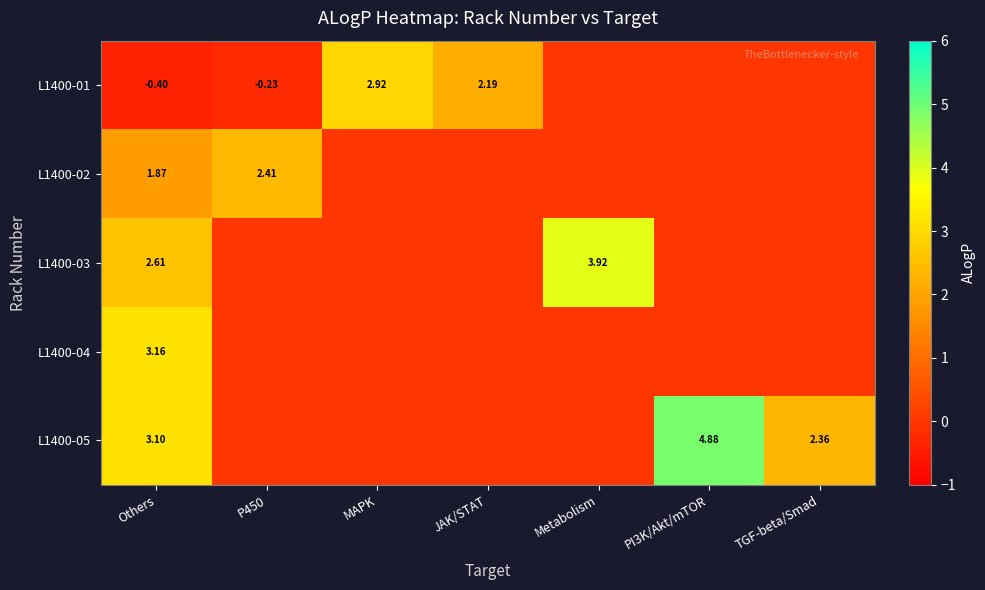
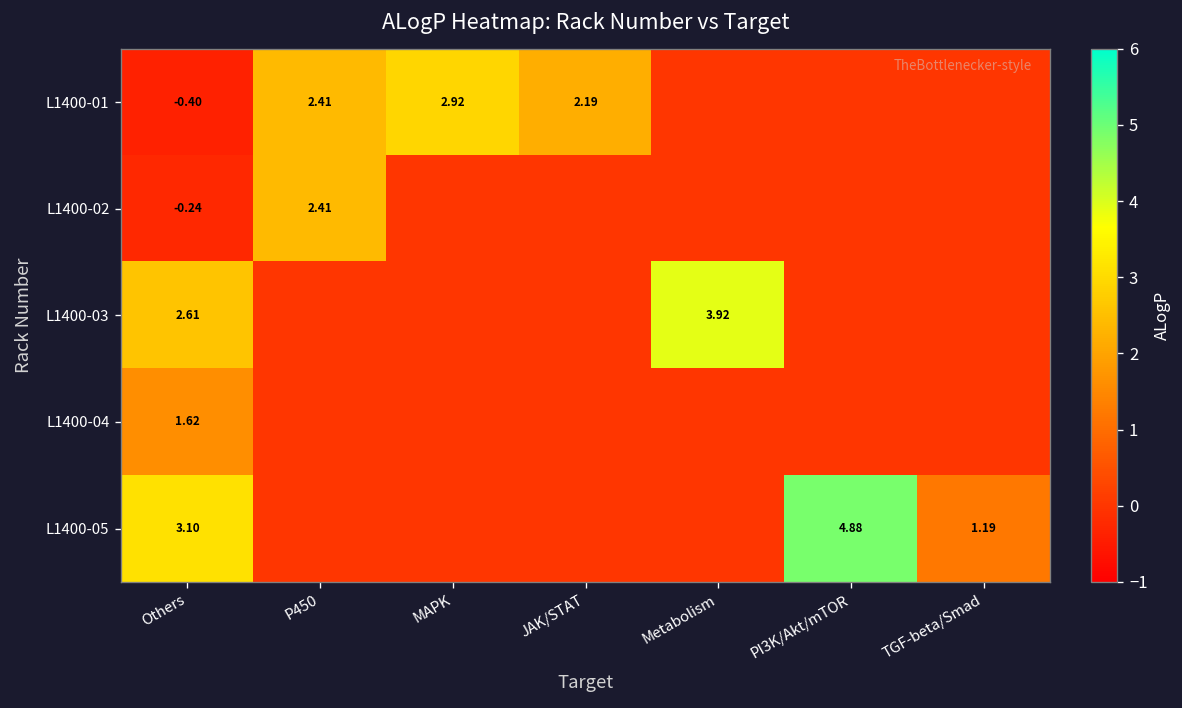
L1400-01, P450: -0.23 -> 2.41
L1400-02, Others: 1.87 -> -0.24
L1400-04, Others: 3.16 -> 1.62
L1400-05, TGF-beta/Smad: 2.36 -> 1.19
